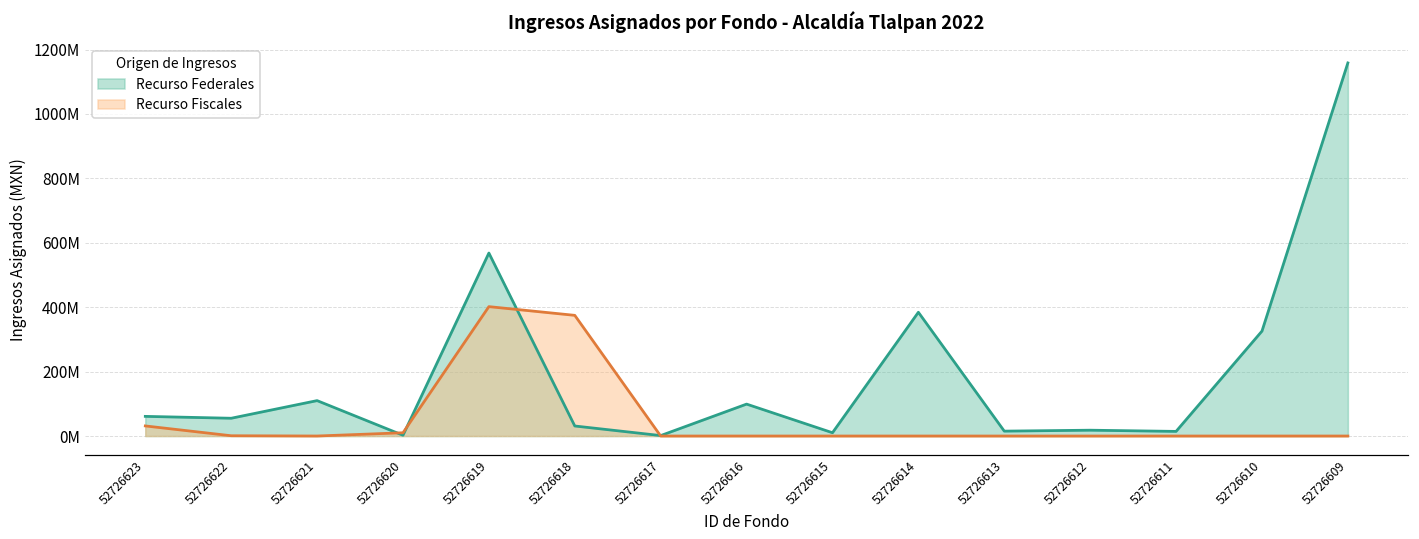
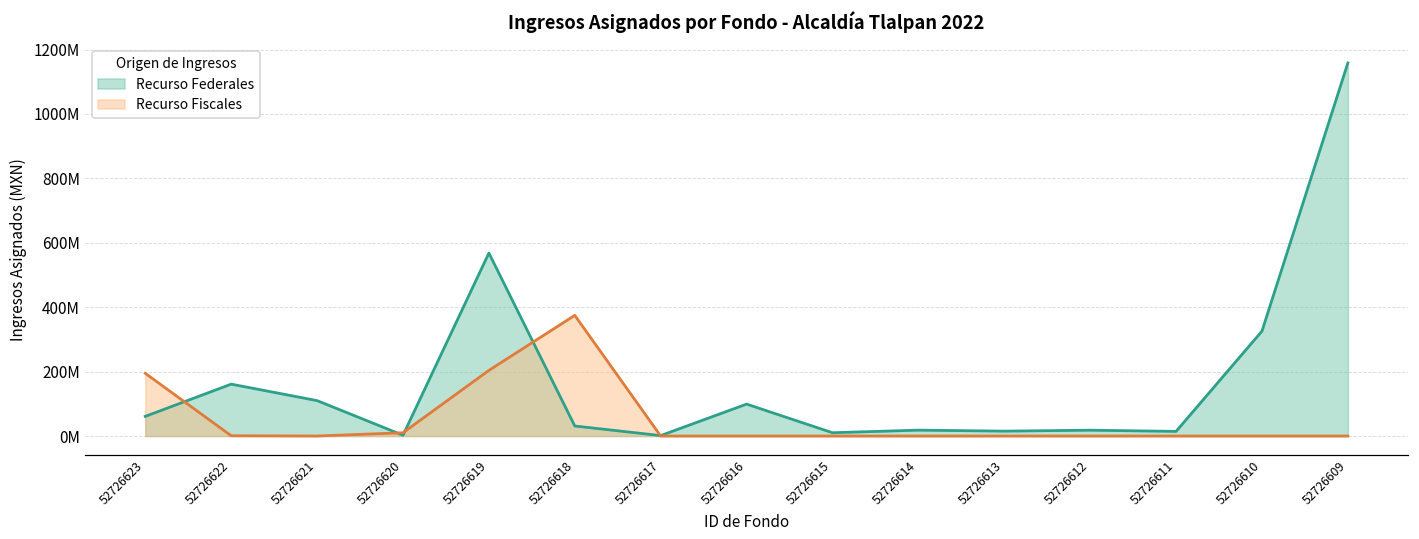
Recurso Fiscales, 52726623: 30000000 -> 190000000
Recurso Federales, 52726622: 60000000 -> 160000000
Recurso Fiscales, 52726619: 400000000 -> 200000000
Recurso Federales, 52726614: 380000000 -> 20000000
